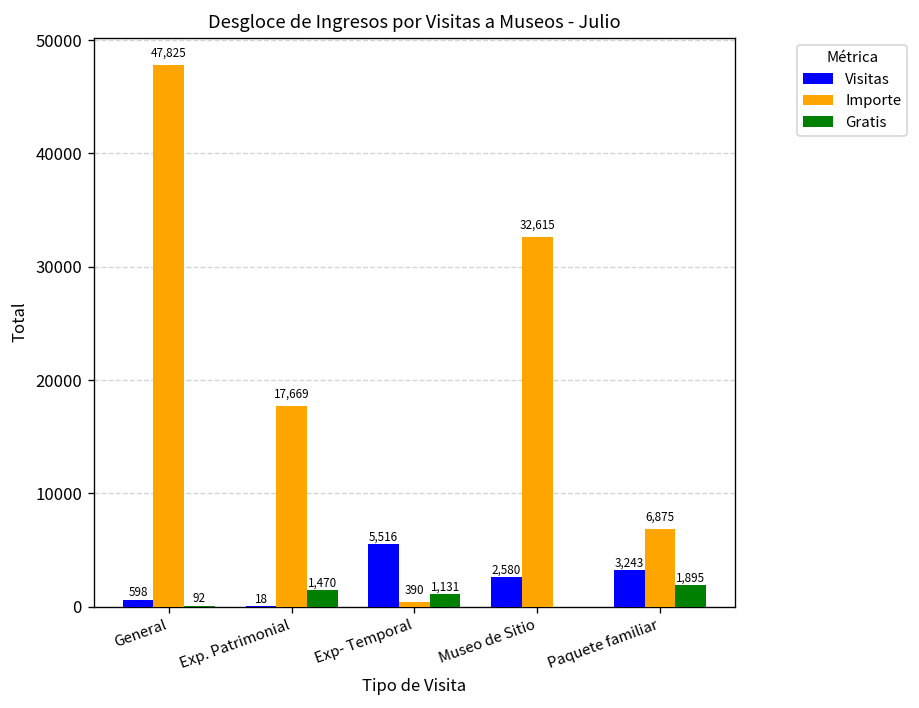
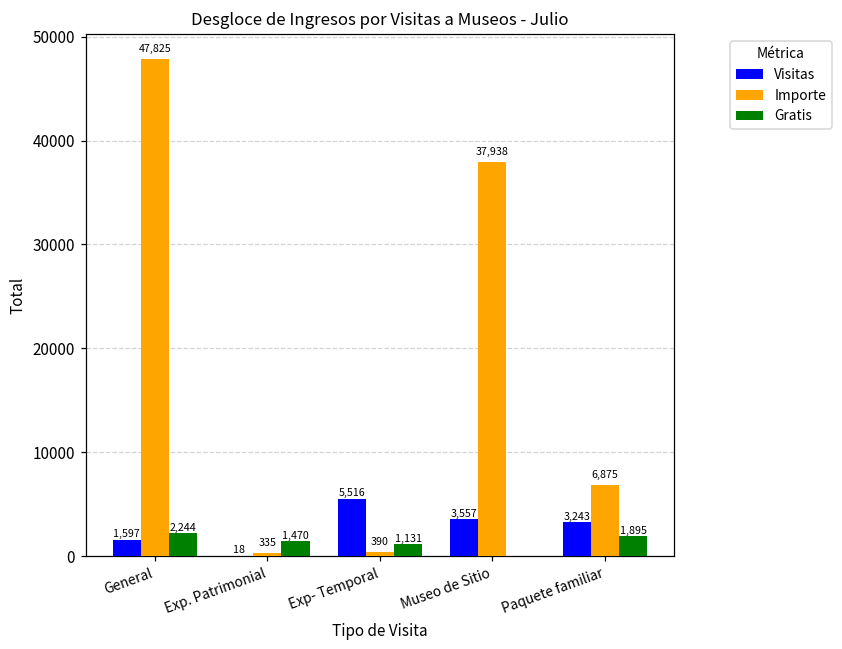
Visitas, General: 598 -> 1,597
Gratis, General: 92 -> 2,244
Importe, Exp. Patrimonial: 17,669 -> 335
Visitas, Museo de Sitio: 2,580 -> 3,557
Importe, Museo de Sitio: 32,615 -> 37,938
